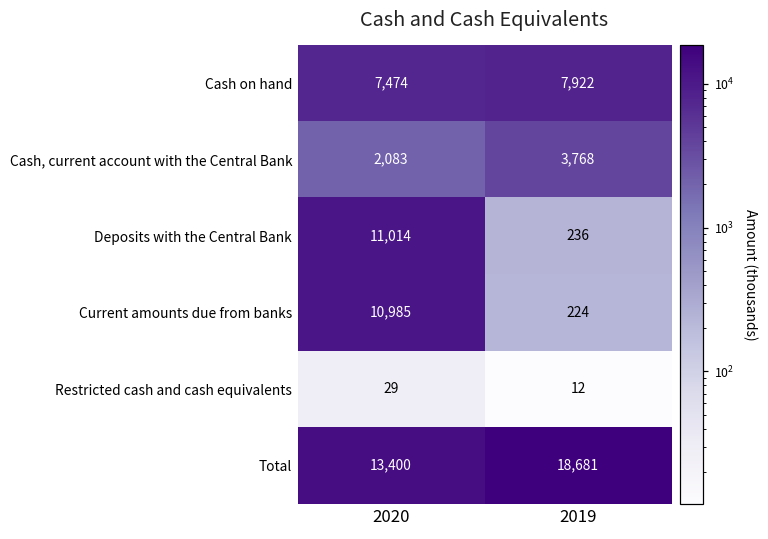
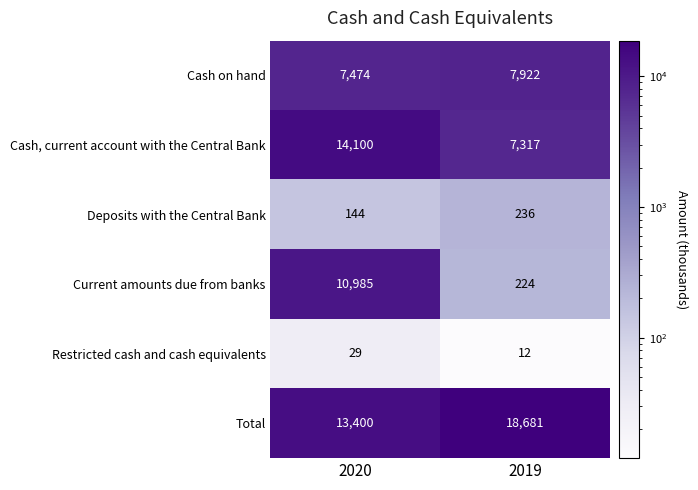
Cash, current account with the Central Bank, 2020: 2,083 -> 14,100
Cash, current account with the Central Bank, 2019: 3,768 -> 7,317
Deposits with the Central Bank, 2020: 11,014 -> 144
